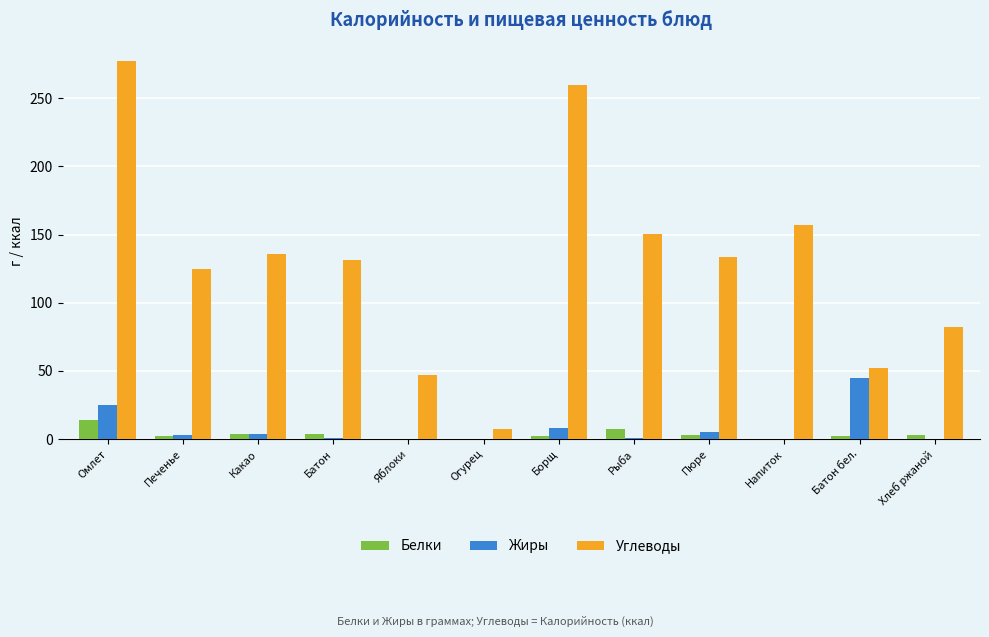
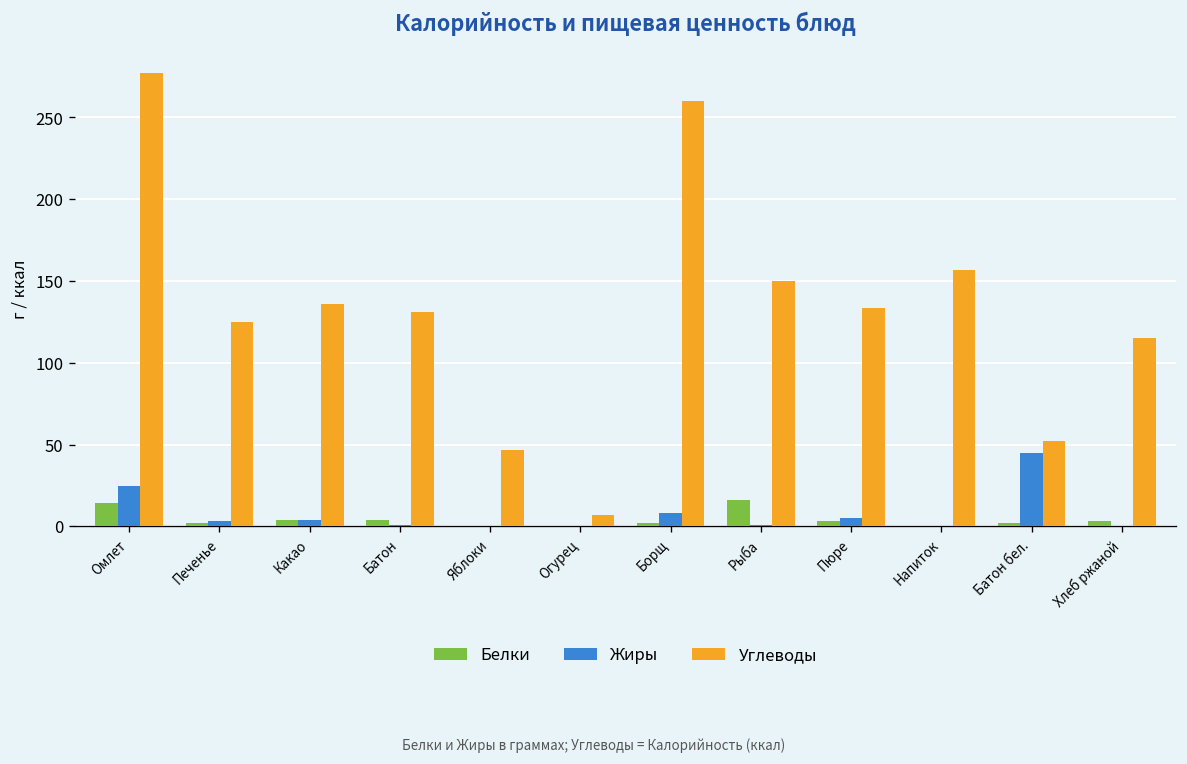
Белки, Рыба: 7 -> 16
Углеводы, Хлеб ржаной: 82 -> 115
